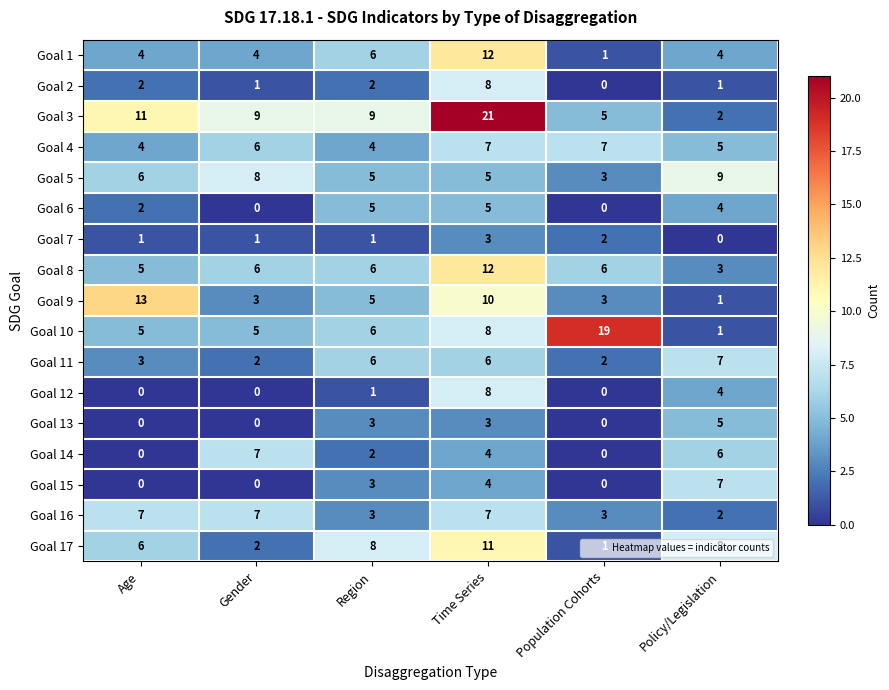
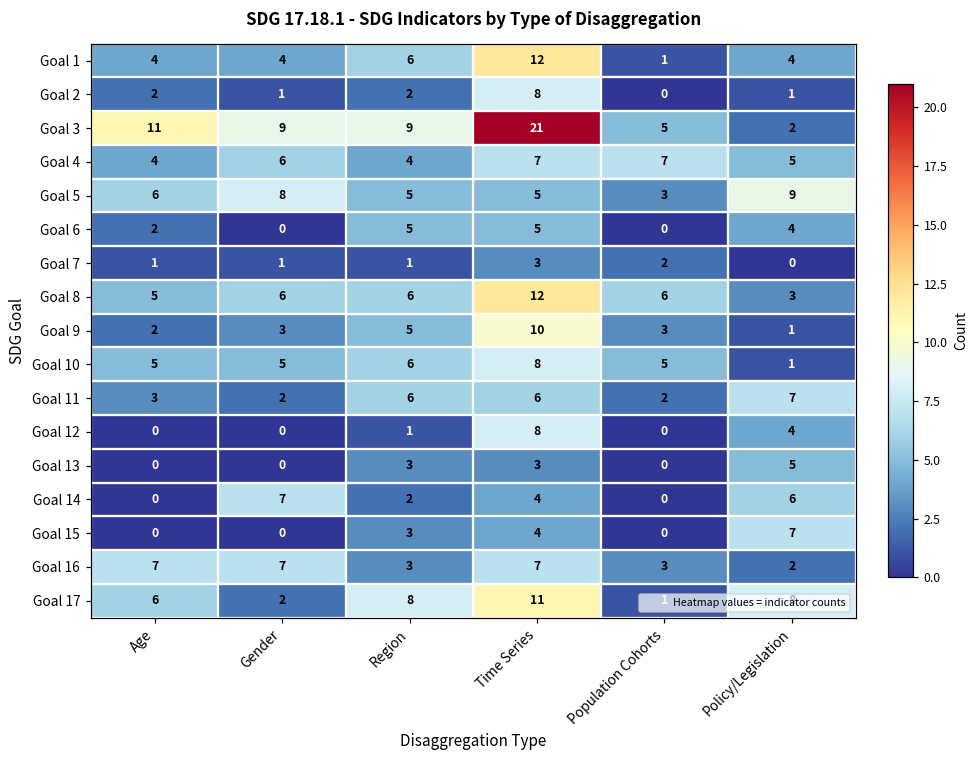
Goal 9, Age: 13 -> 2
Goal 10, Population Cohorts: 19 -> 5
